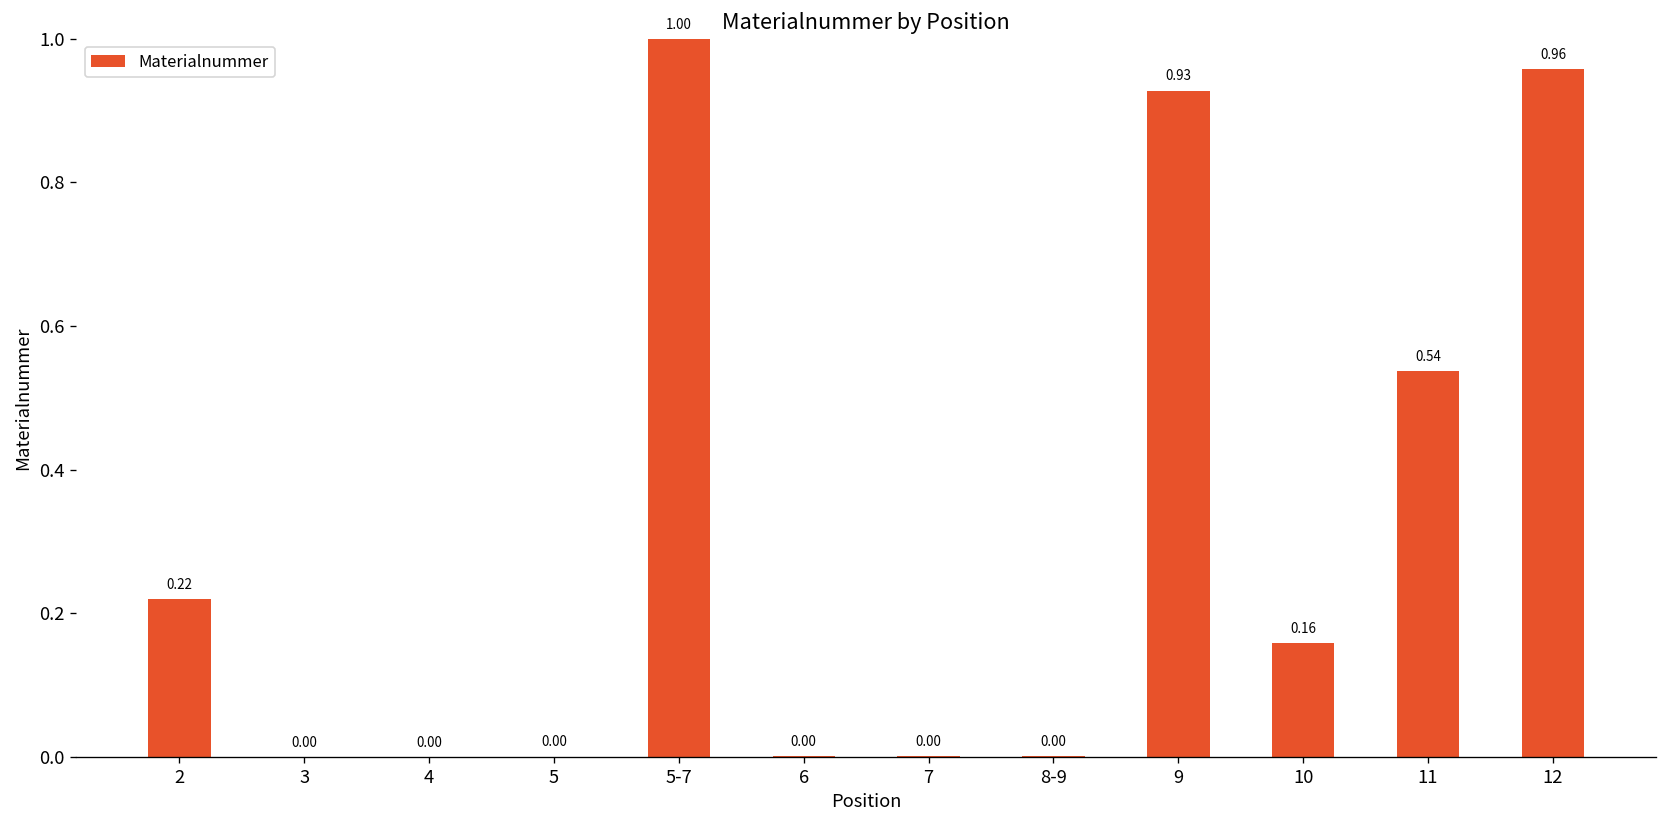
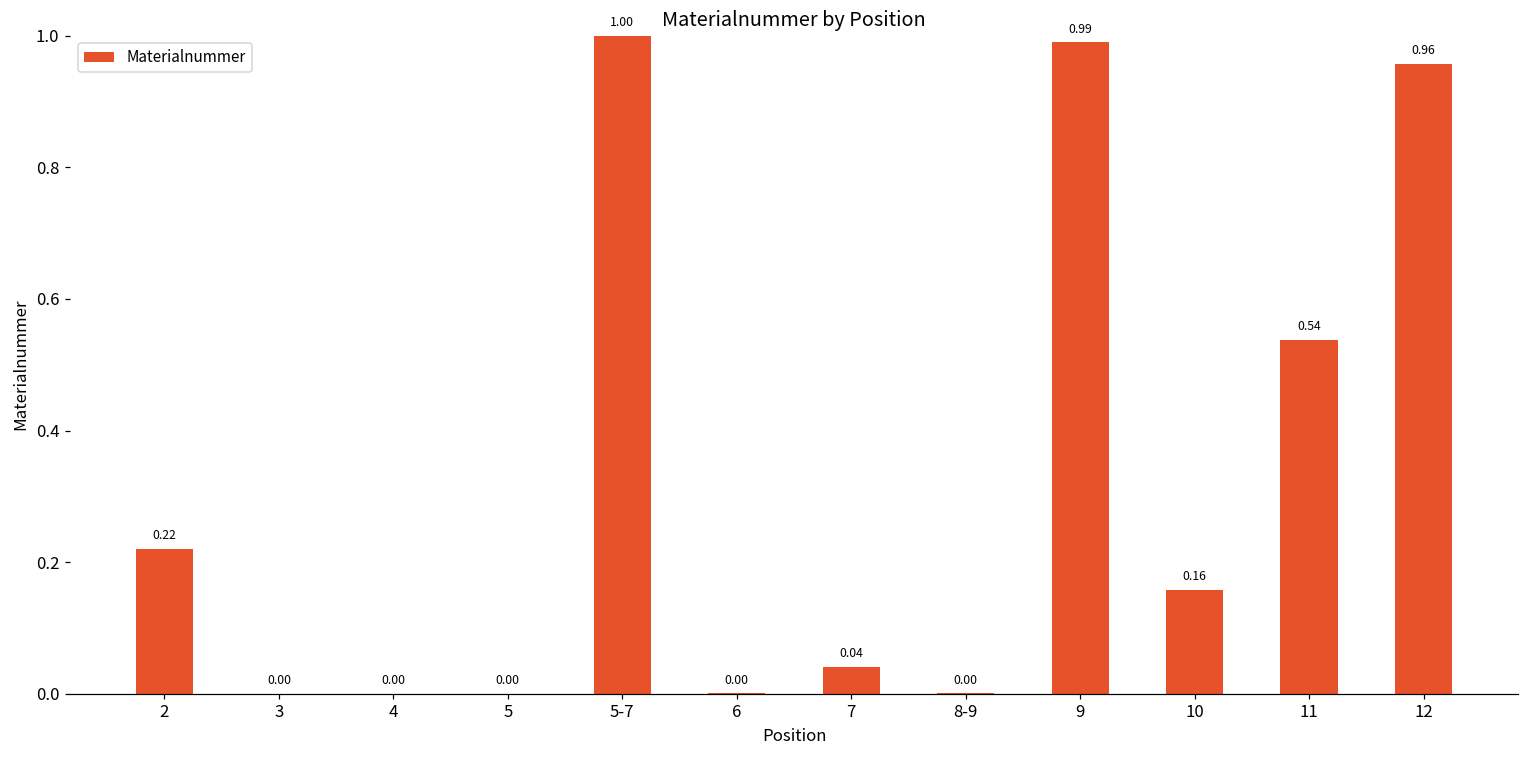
7: 0.00 -> 0.04
9: 0.93 -> 0.99
